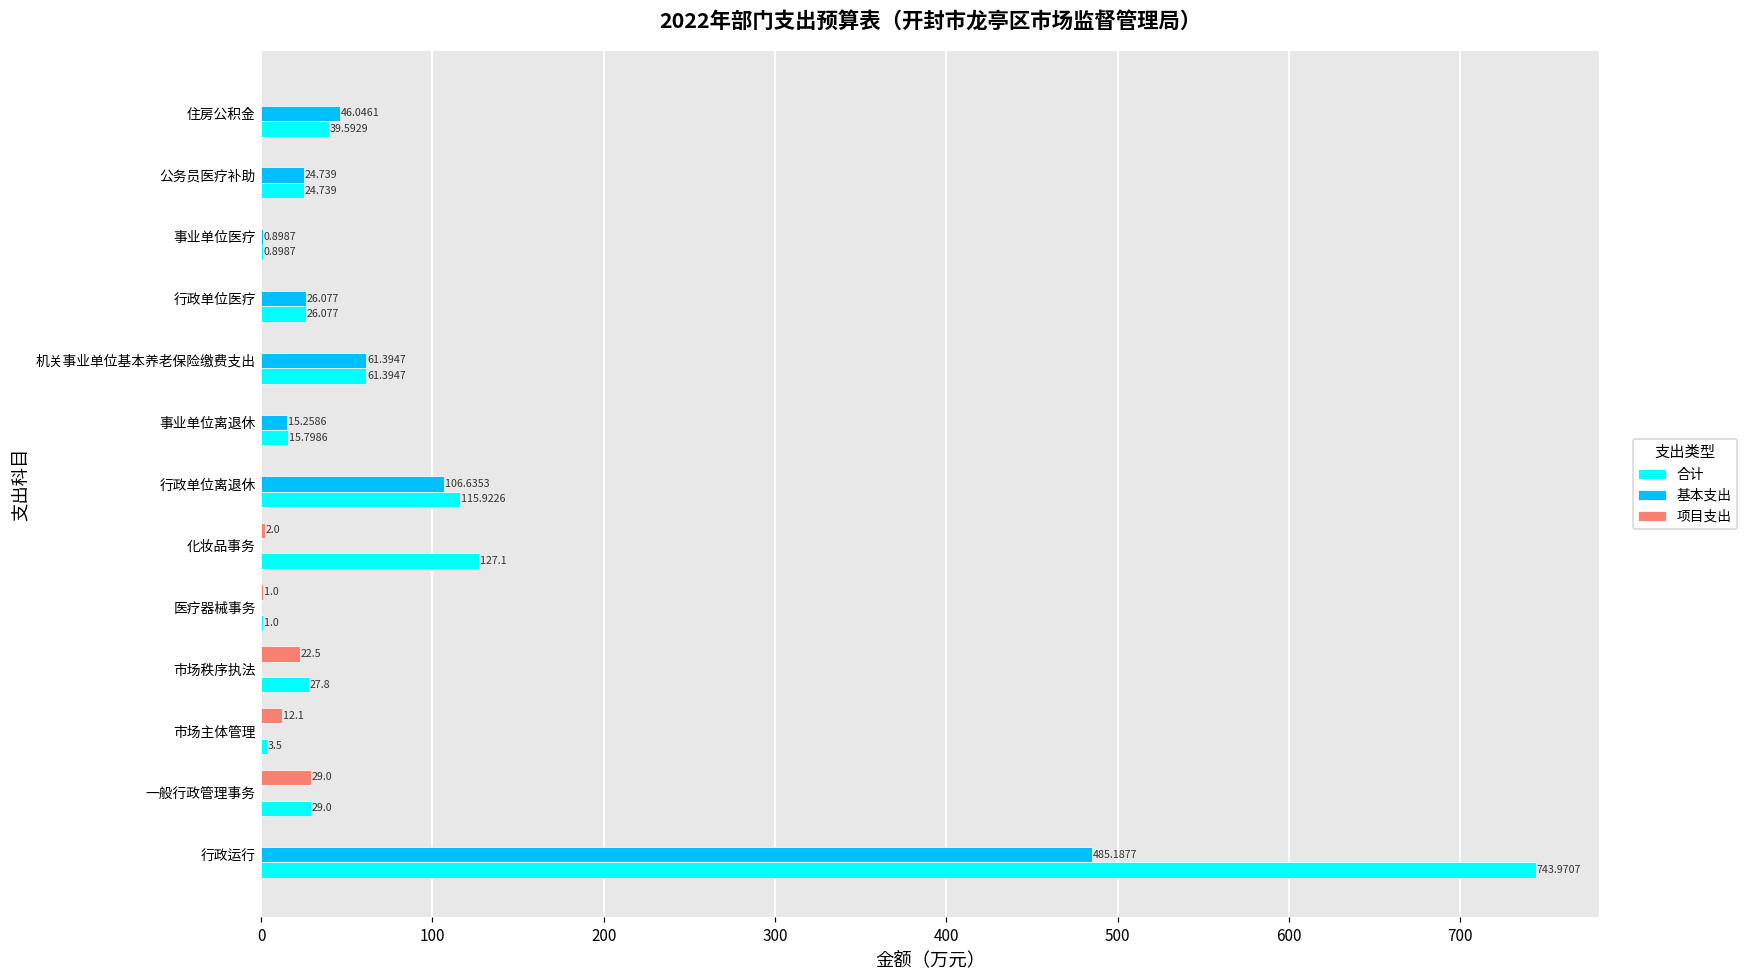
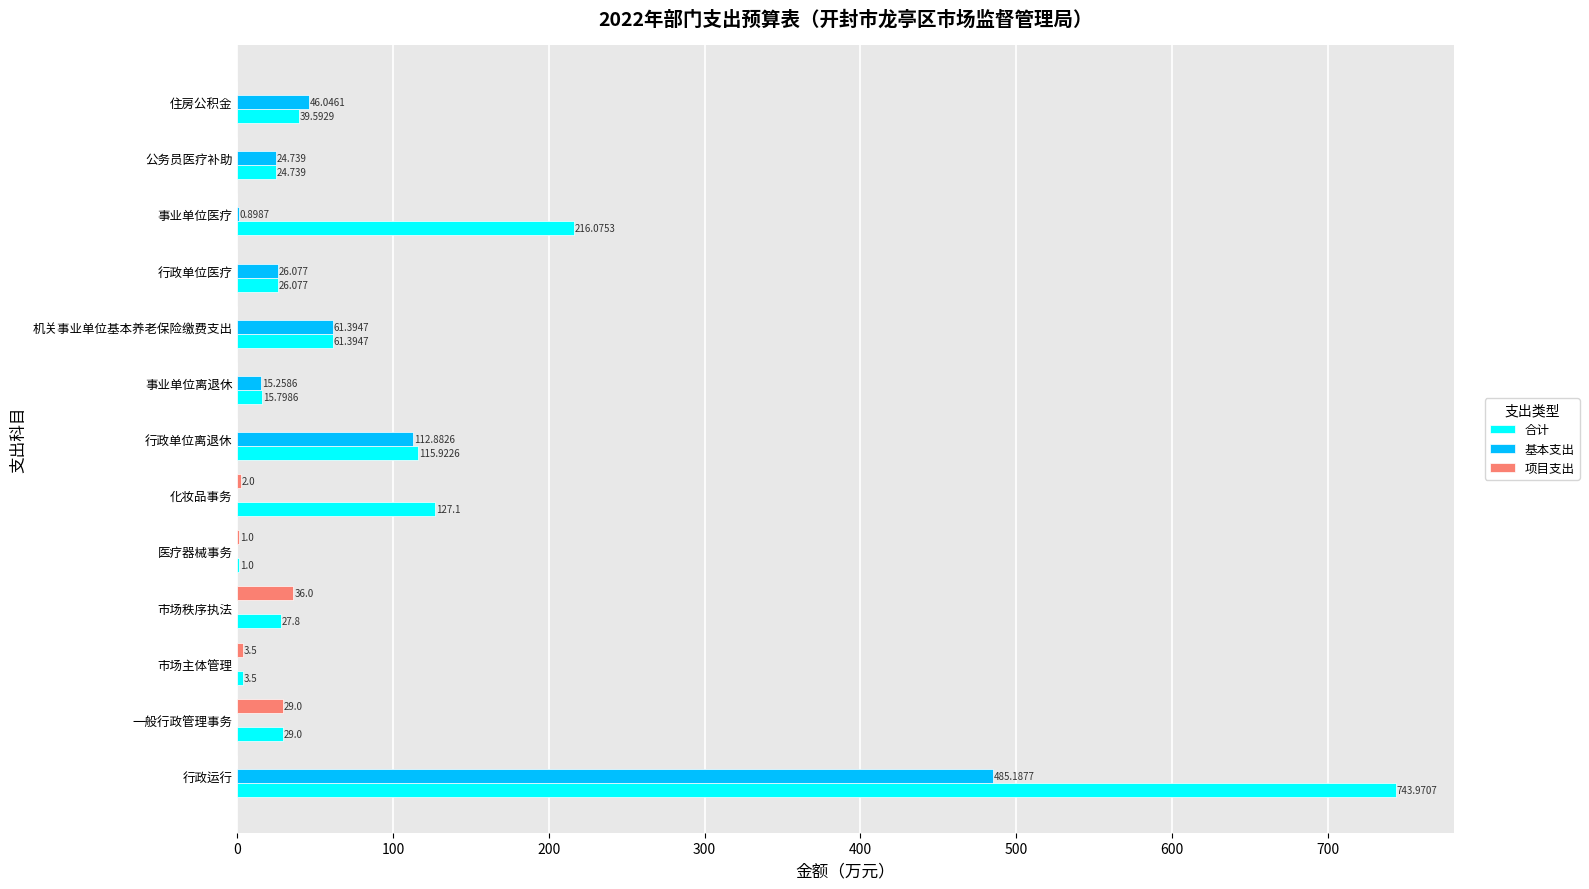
合计, 事业单位医疗: 0.8987 -> 216.0753
基本支出, 行政单位离退休: 106.6353 -> 112.8826
项目支出, 市场秩序执法: 22.5 -> 36.0
项目支出, 市场主体管理: 12.1 -> 3.5
